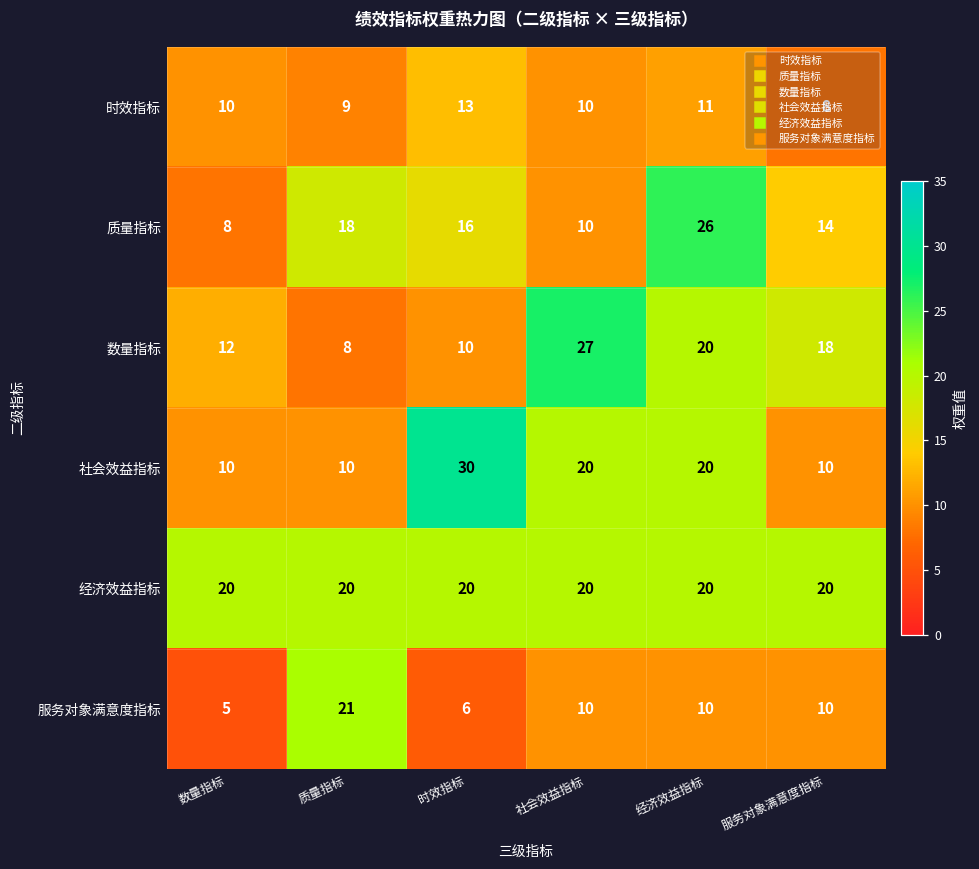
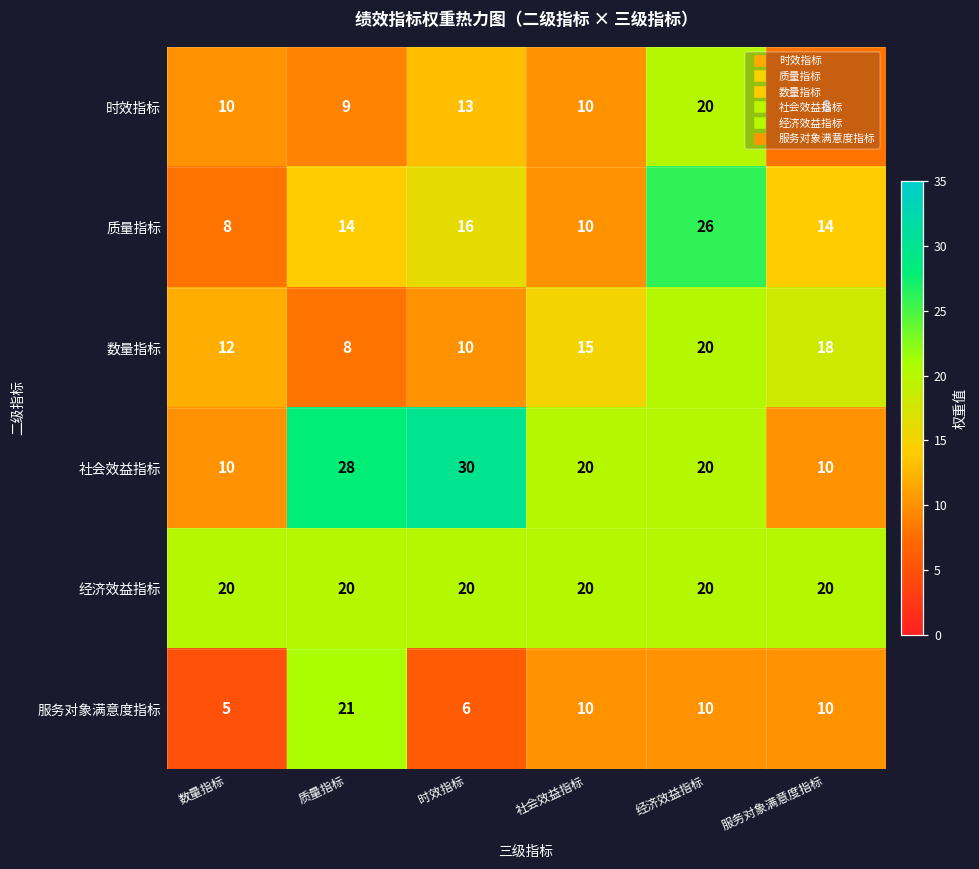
时效指标, 经济效益指标: 11 -> 20
质量指标, 质量指标: 18 -> 14
数量指标, 社会效益指标: 27 -> 15
社会效益指标, 质量指标: 10 -> 28
